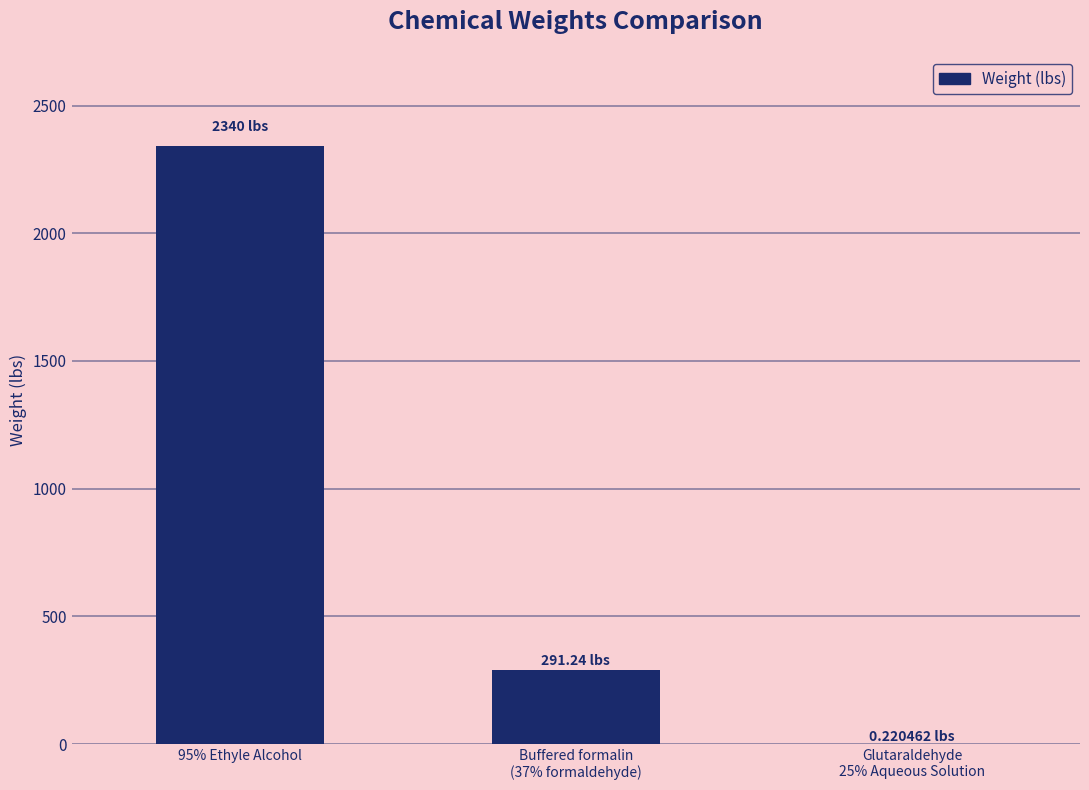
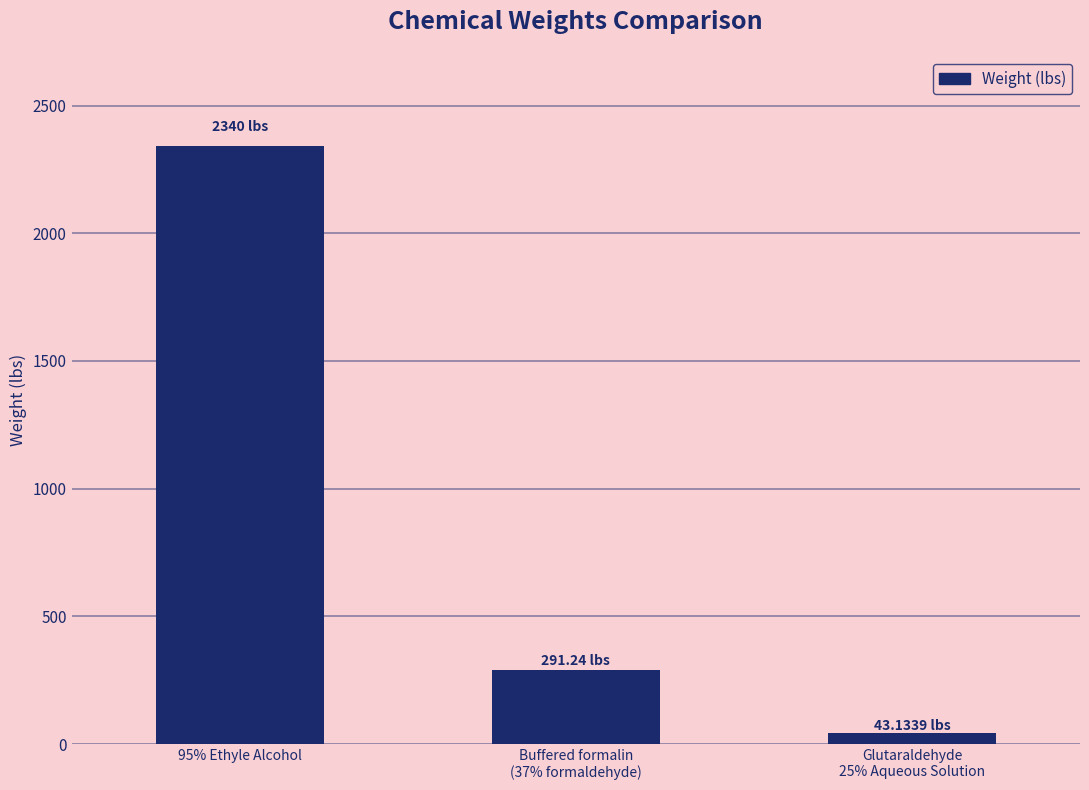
Glutaraldehyde 25% Aqueous Solution: 0.220462 -> 43.1339
